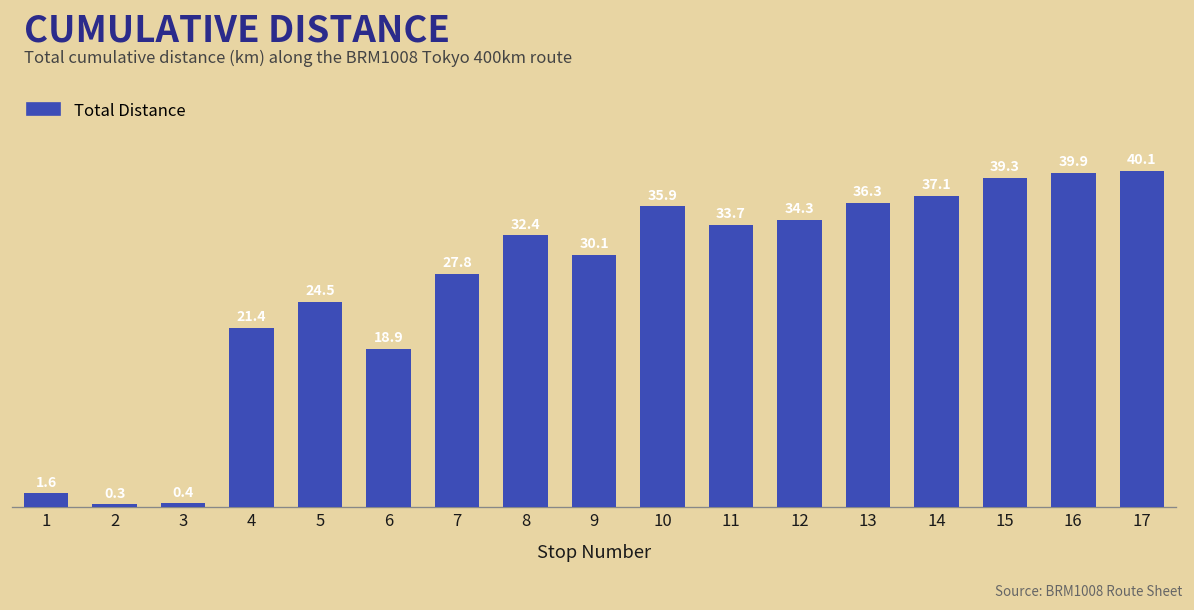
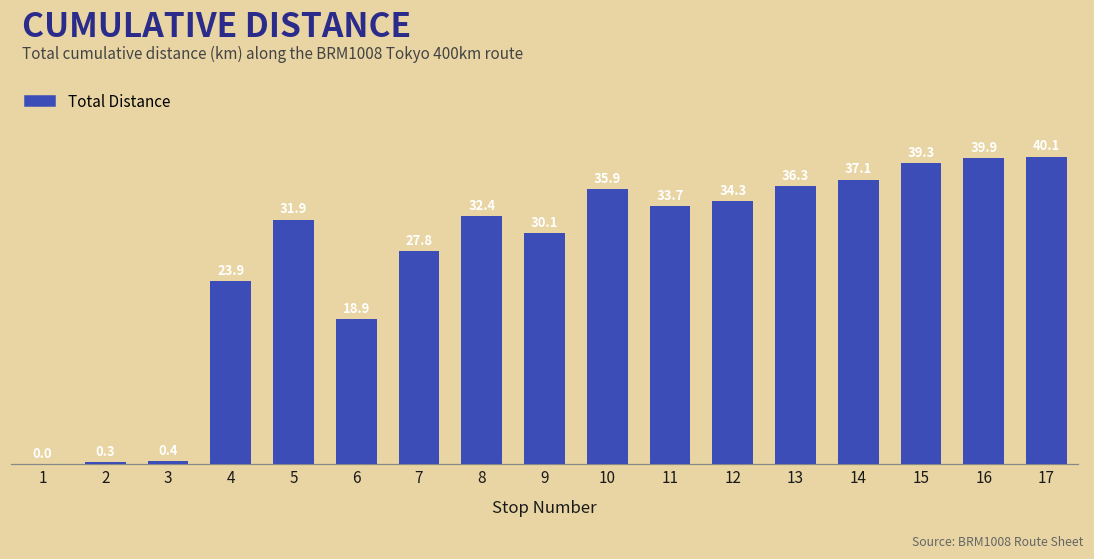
1: 1.6 -> 0.0
4: 21.4 -> 23.9
5: 24.5 -> 31.9
